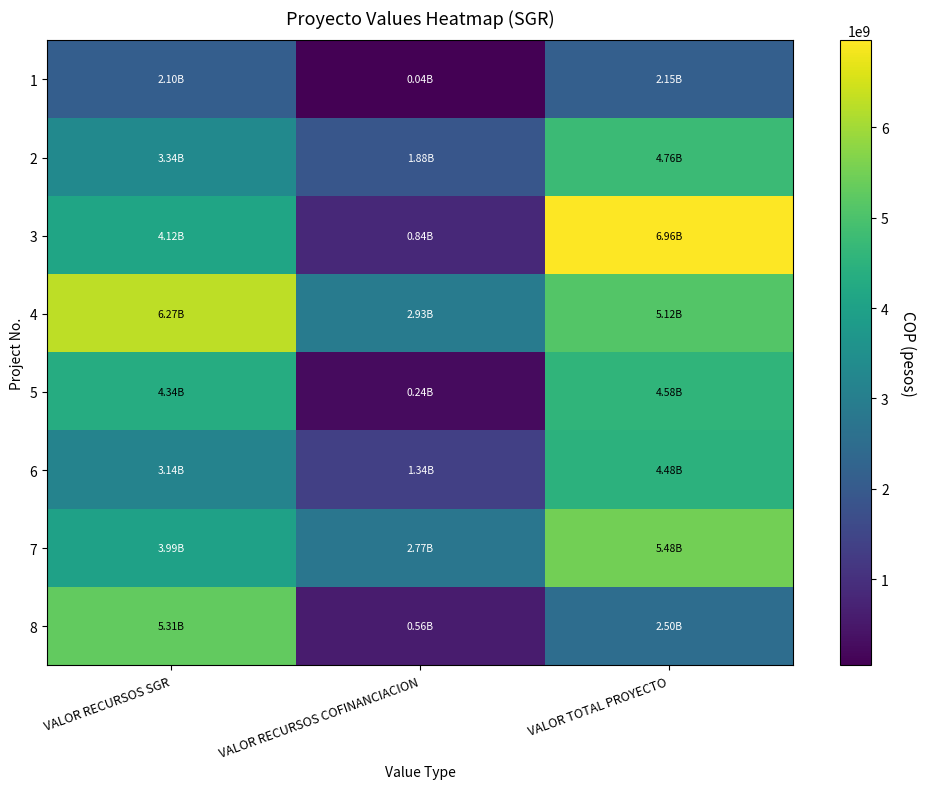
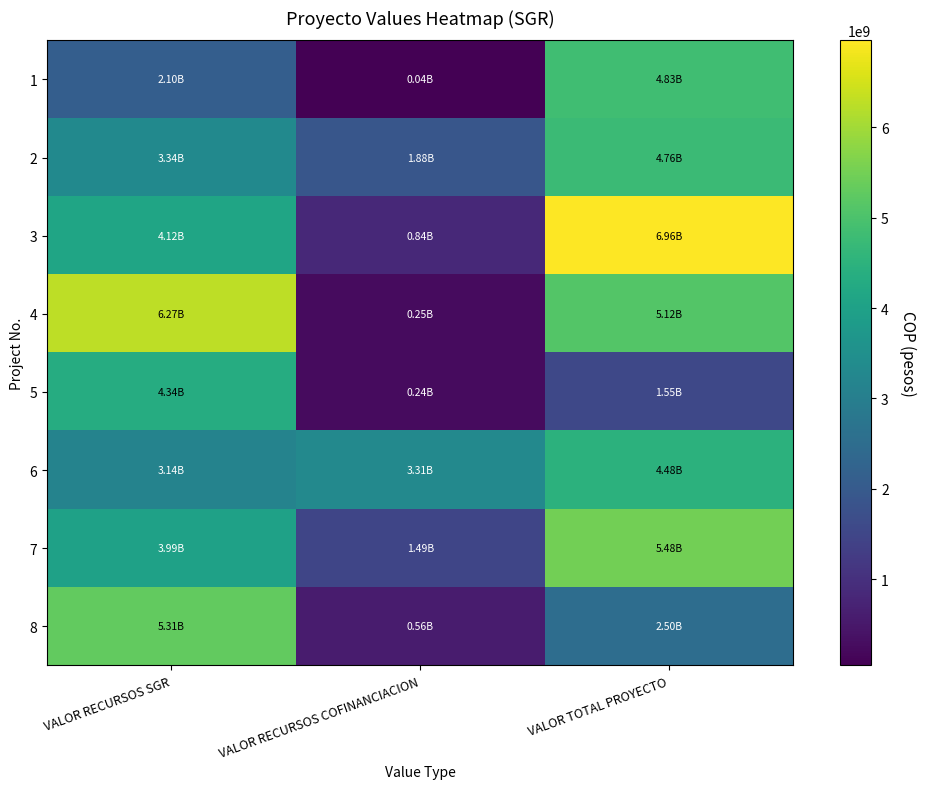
1, VALOR TOTAL PROYECTO: 2.15B -> 4.83B
4, VALOR RECURSOS COFINANCIACION: 2.93B -> 0.25B
5, VALOR TOTAL PROYECTO: 4.58B -> 1.55B
6, VALOR RECURSOS COFINANCIACION: 1.34B -> 3.31B
7, VALOR RECURSOS COFINANCIACION: 2.77B -> 1.49B
